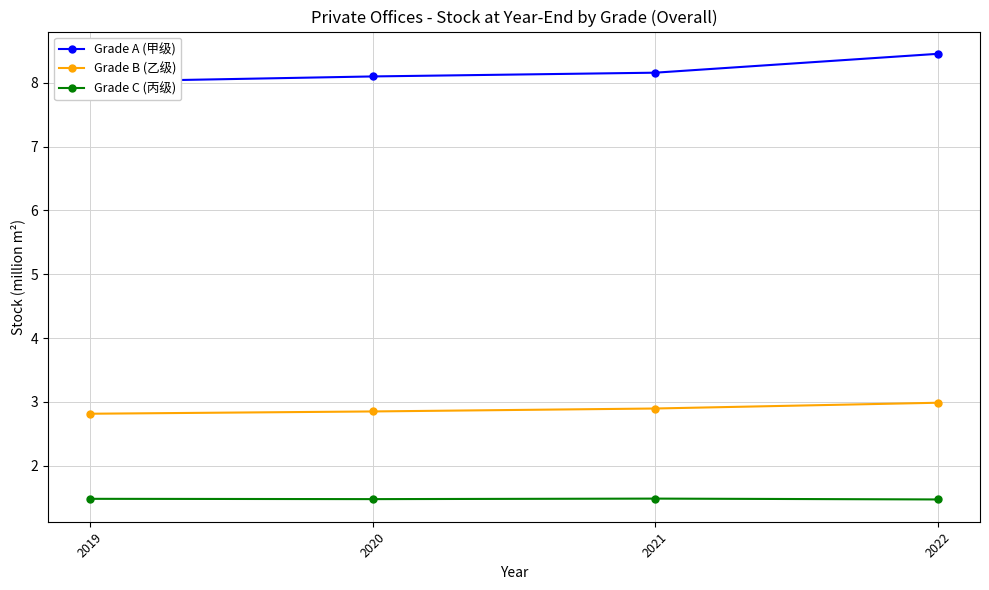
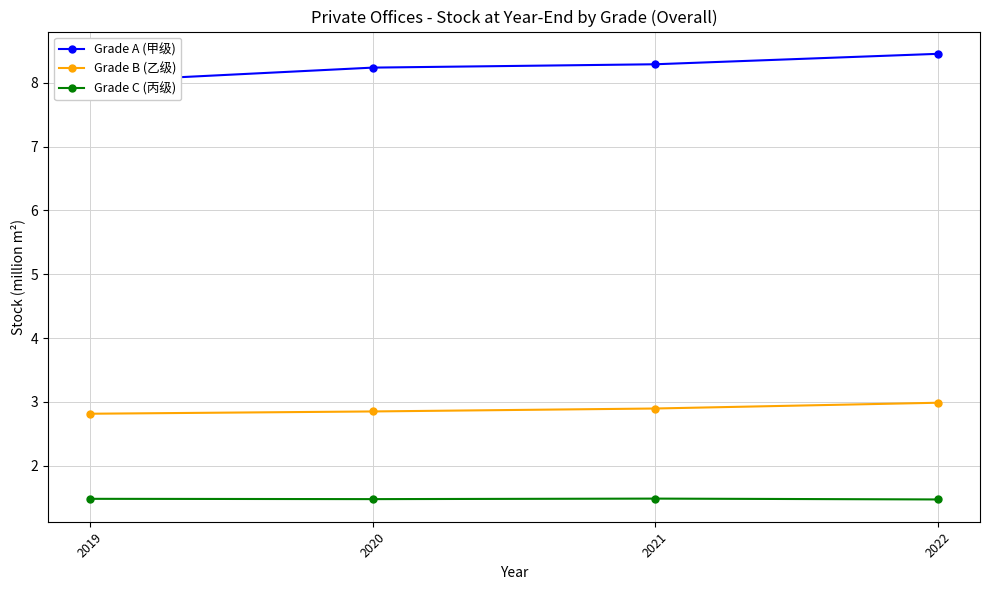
Grade A (甲级), 2020: 8.1 -> 8.2
Grade A (甲级), 2021: 8.2 -> 8.3
